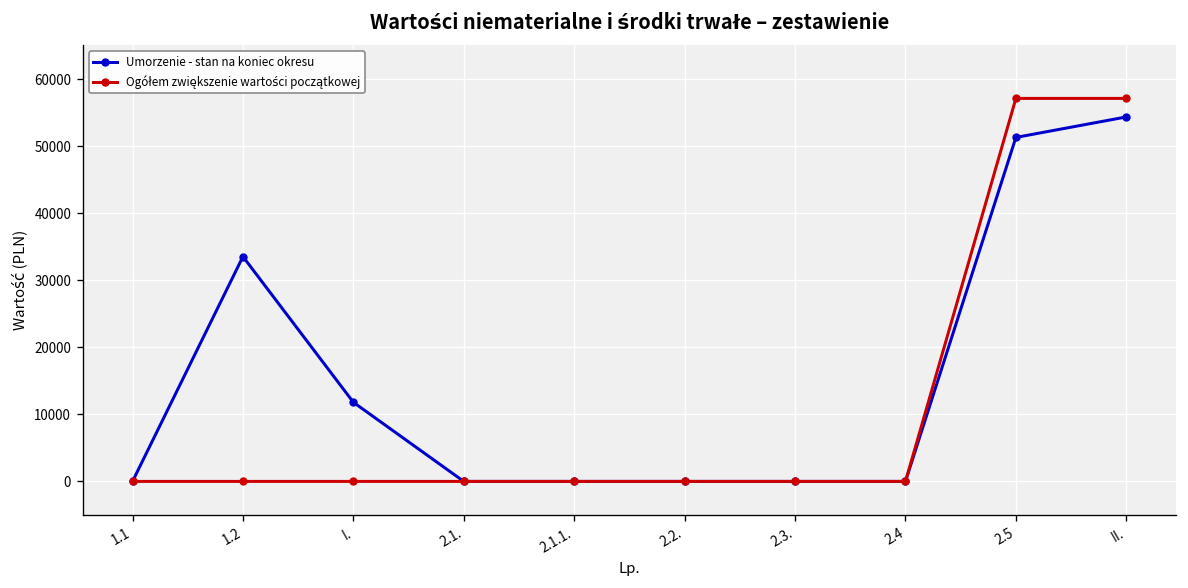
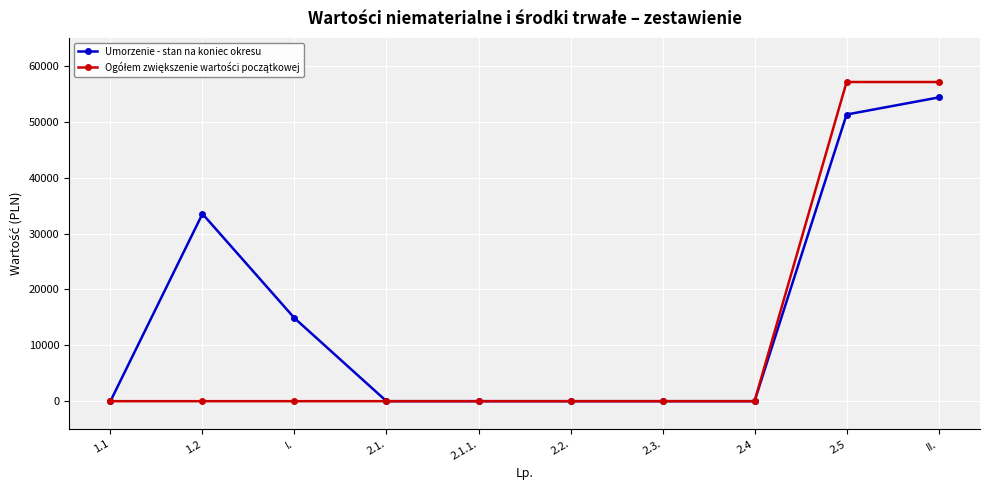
Umorzenie - stan na koniec okresu, I.: 12000 -> 15000
